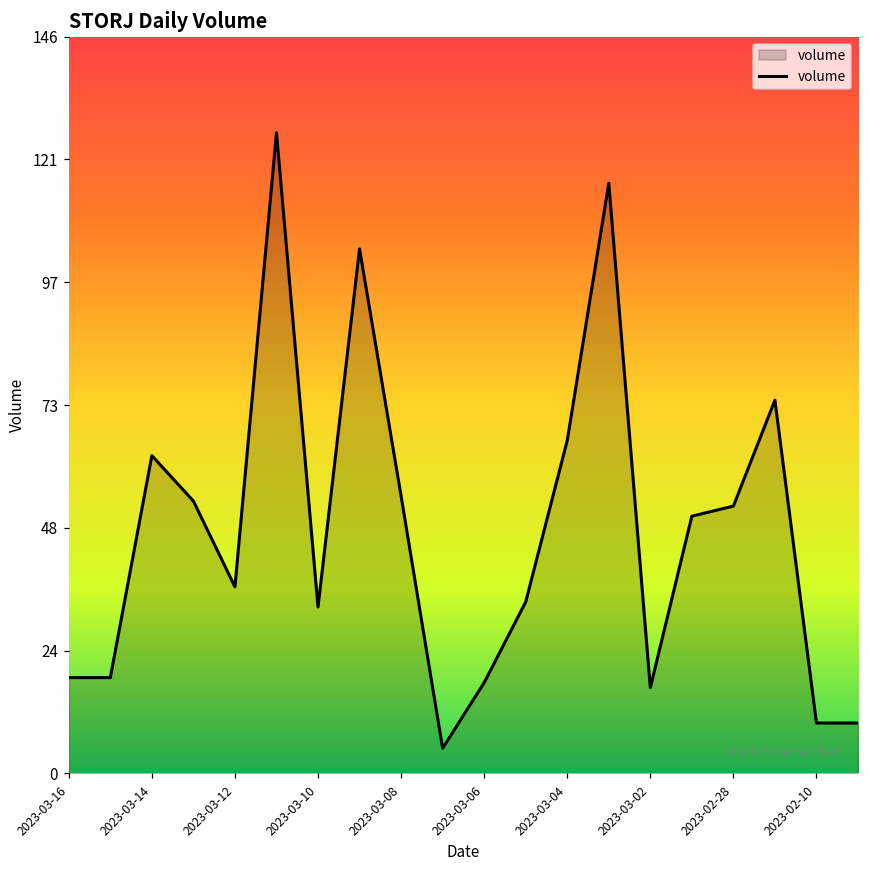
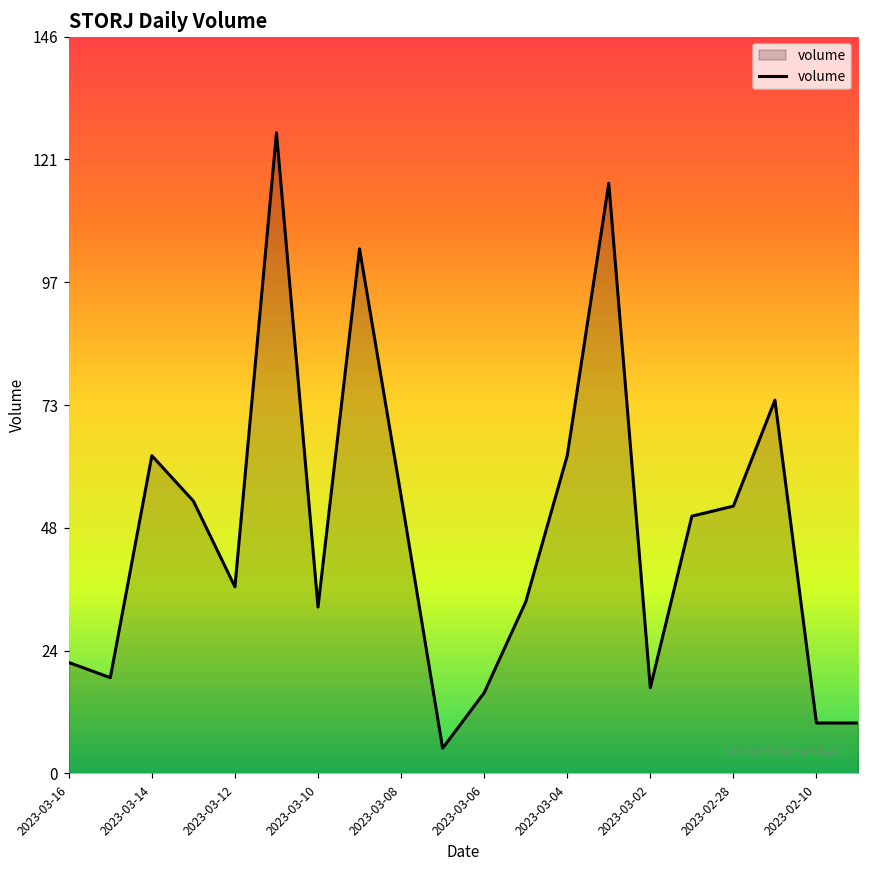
2023-03-16: 19 -> 22
2023-03-06: 18 -> 16
2023-03-04: 66 -> 63
